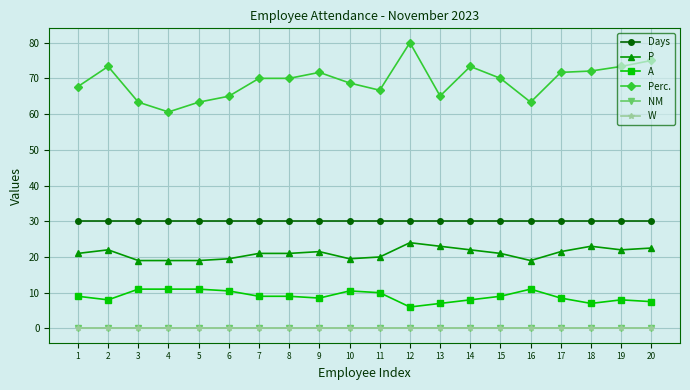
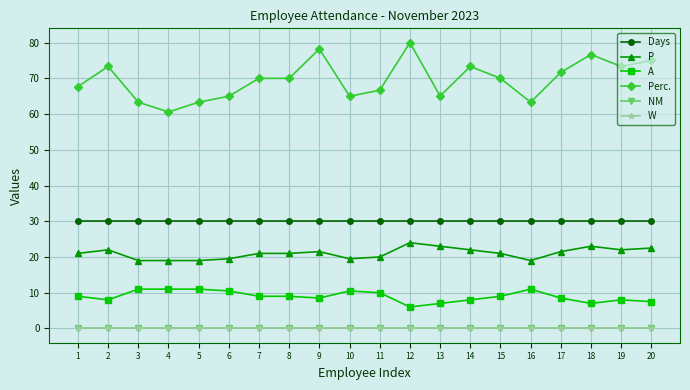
Perc., 9: 72 -> 78
Perc., 10: 69 -> 65
Perc., 18: 72 -> 77
